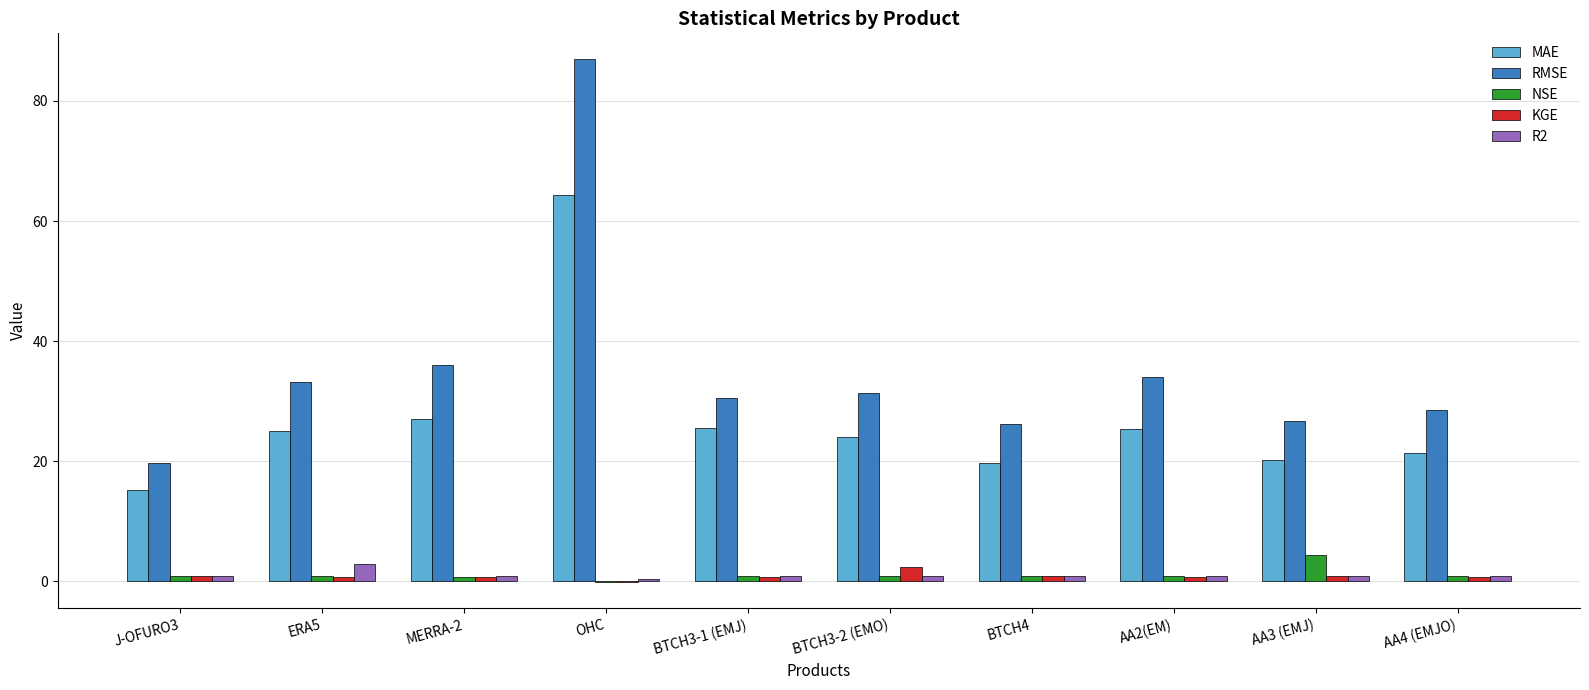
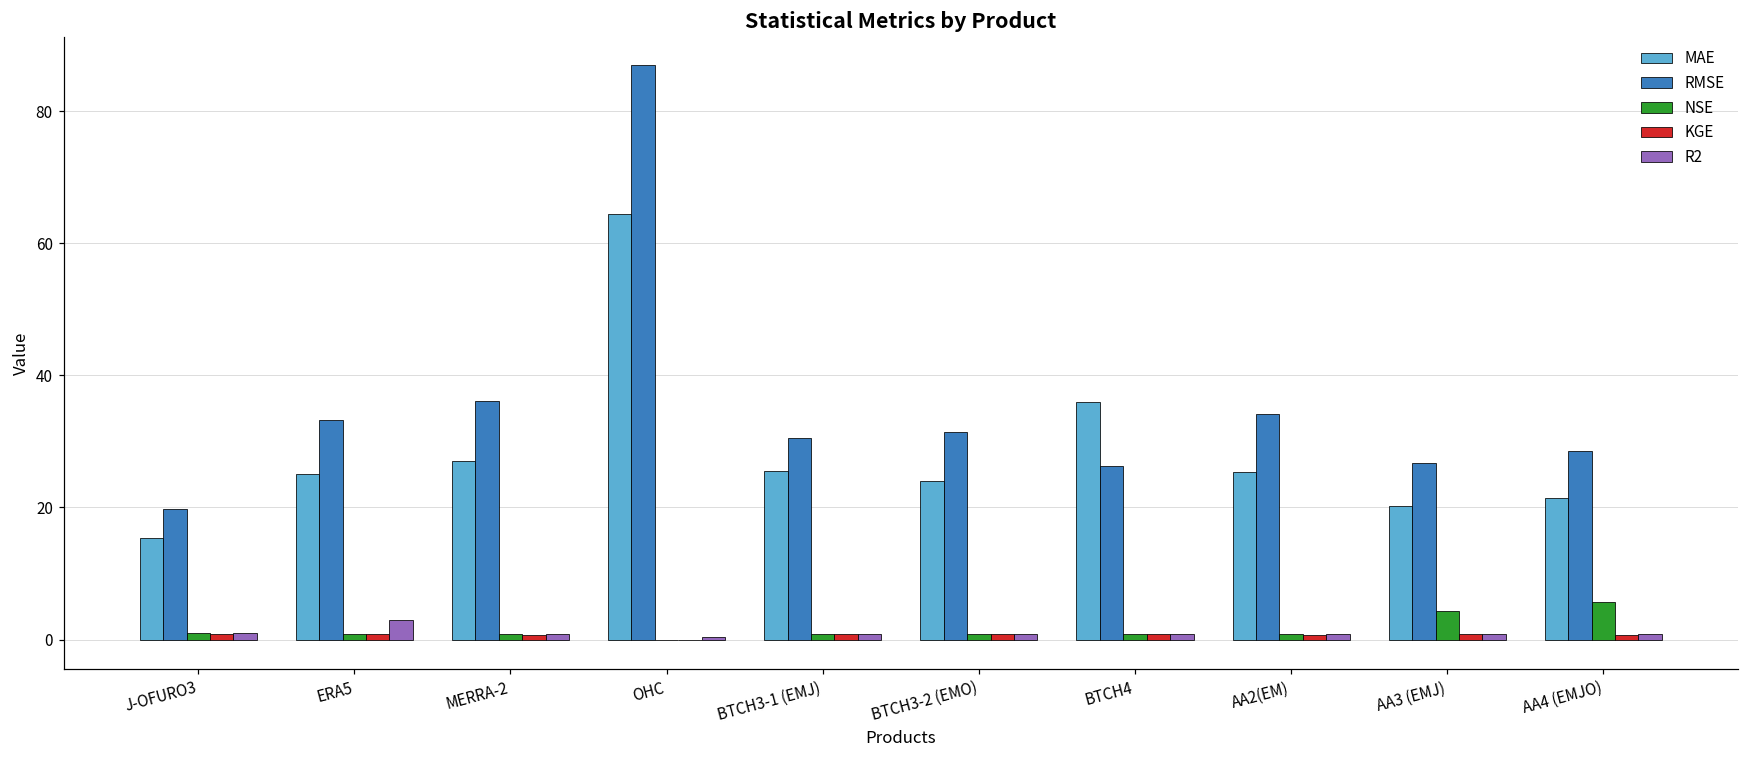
KGE, BTCH3-2 (EMO): 2 -> 1
MAE, BTCH4: 20 -> 36
NSE, AA4 (EMJO): 1 -> 6
